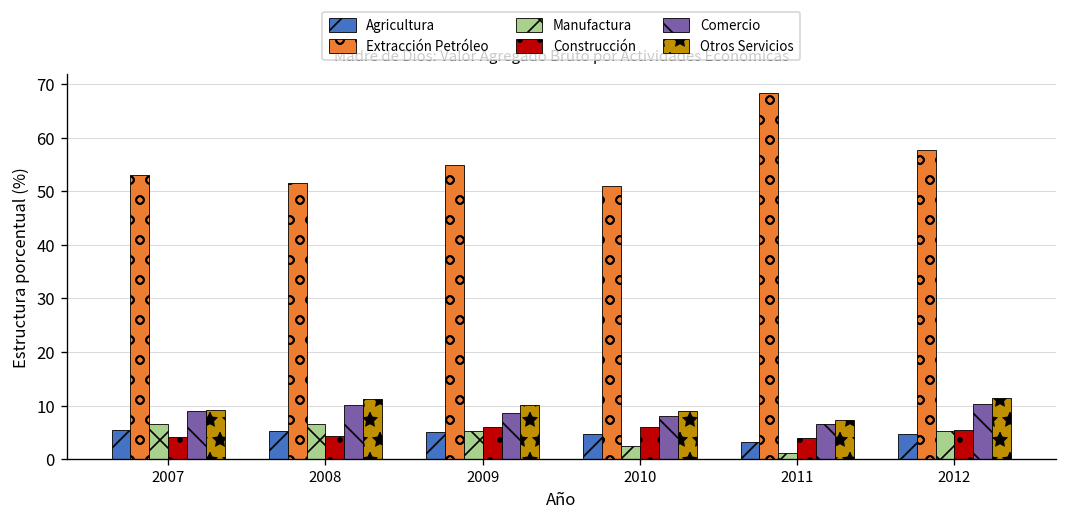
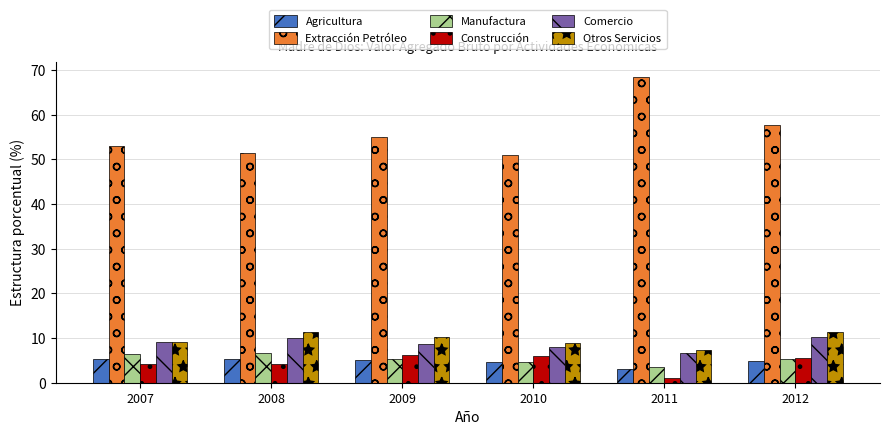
Manufactura, 2010: 3 -> 5
Manufactura, 2011: 1 -> 3
Construcción, 2011: 4 -> 1
